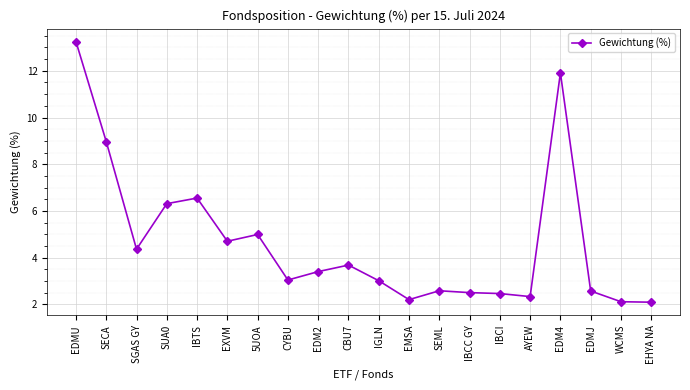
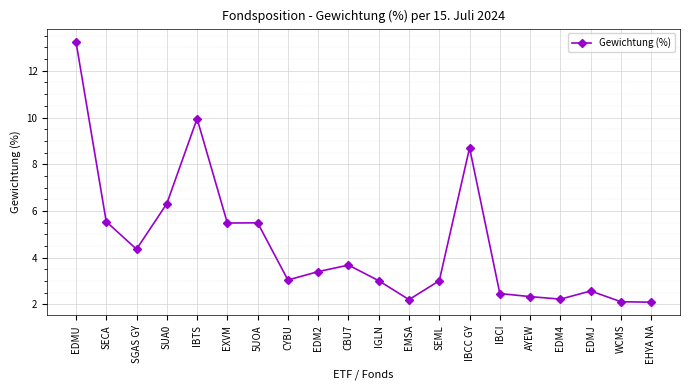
SECA: 9.0 -> 5.5
IBTS: 6.6 -> 10.0
EXVM: 4.7 -> 5.5
5UOA: 5.0 -> 5.5
SEML: 2.6 -> 3.0
IBCC GY: 2.5 -> 8.7
EDM4: 11.9 -> 2.2
